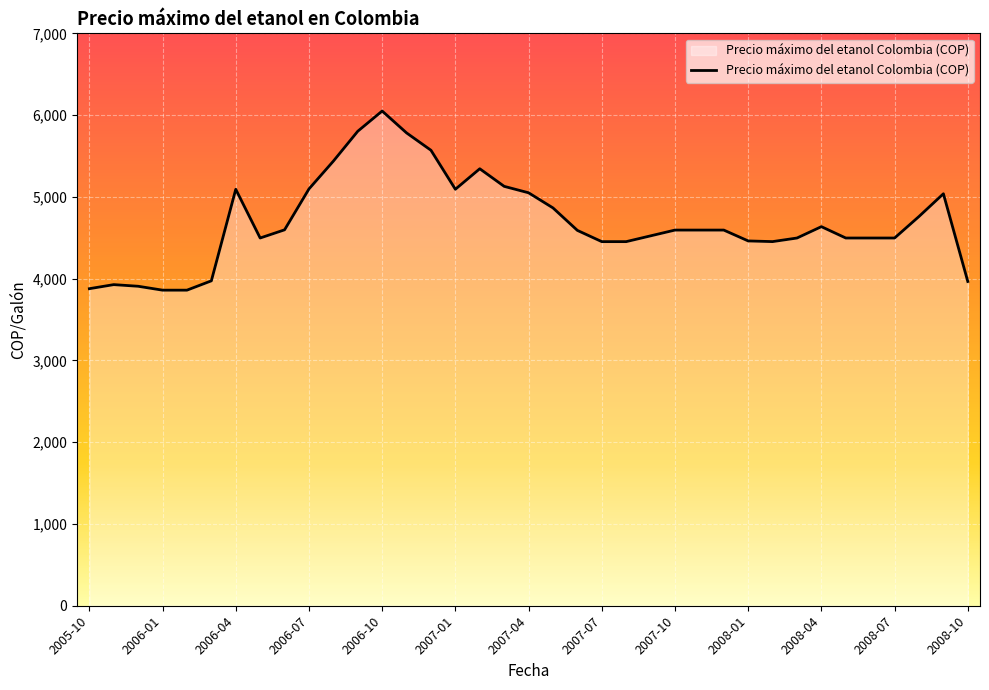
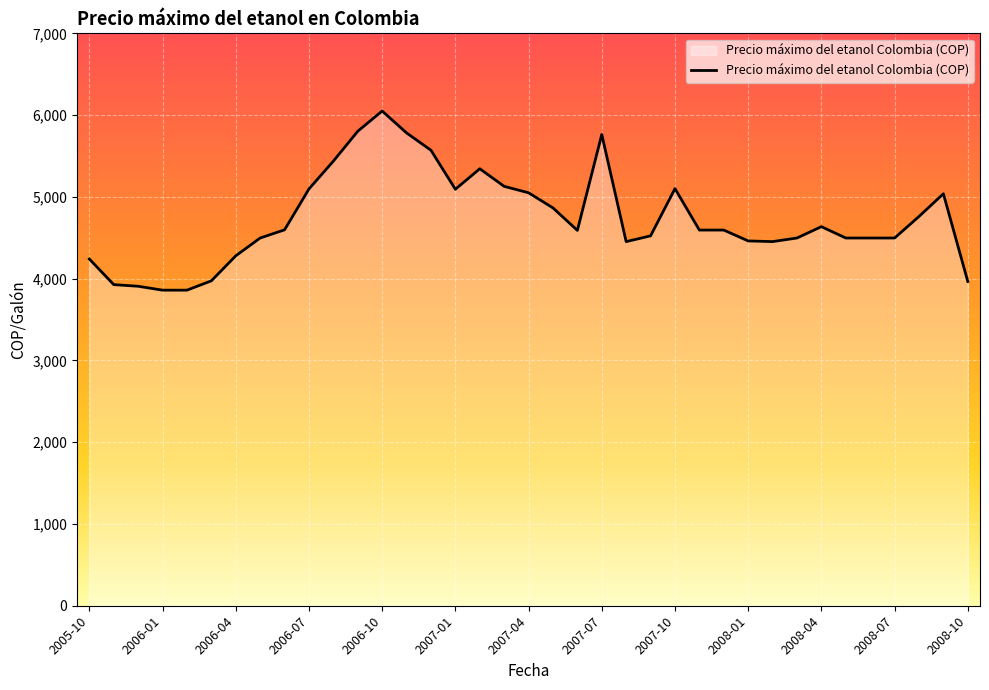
2005-10: 3,900 -> 4,200
2006-04: 5,100 -> 4,300
2007-07: 4,500 -> 5,800
2007-10: 4,600 -> 5,100
